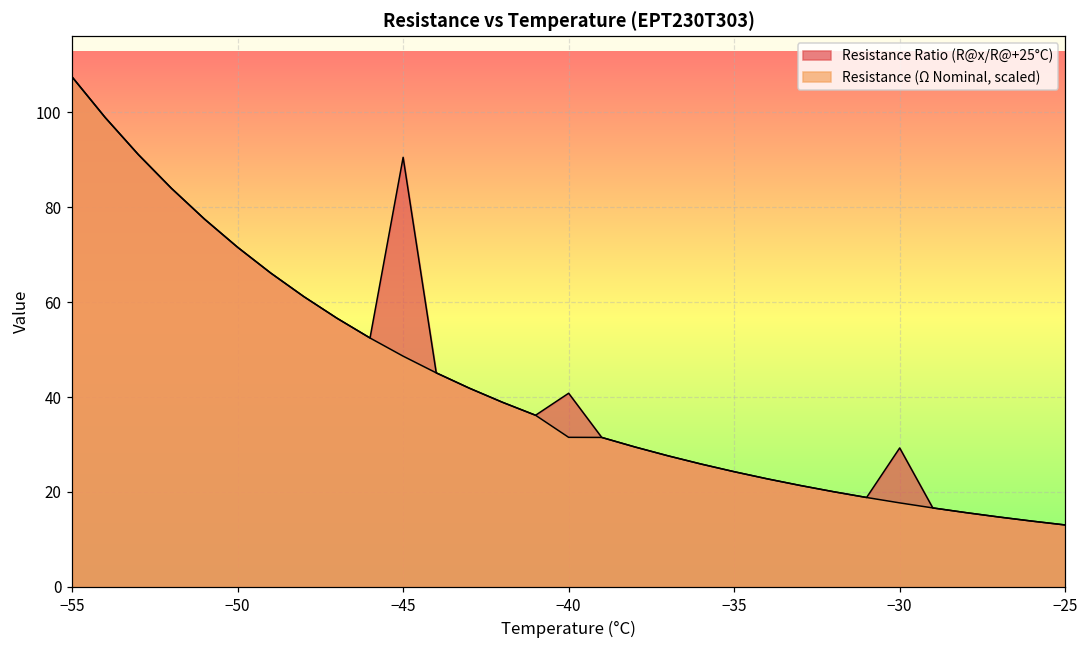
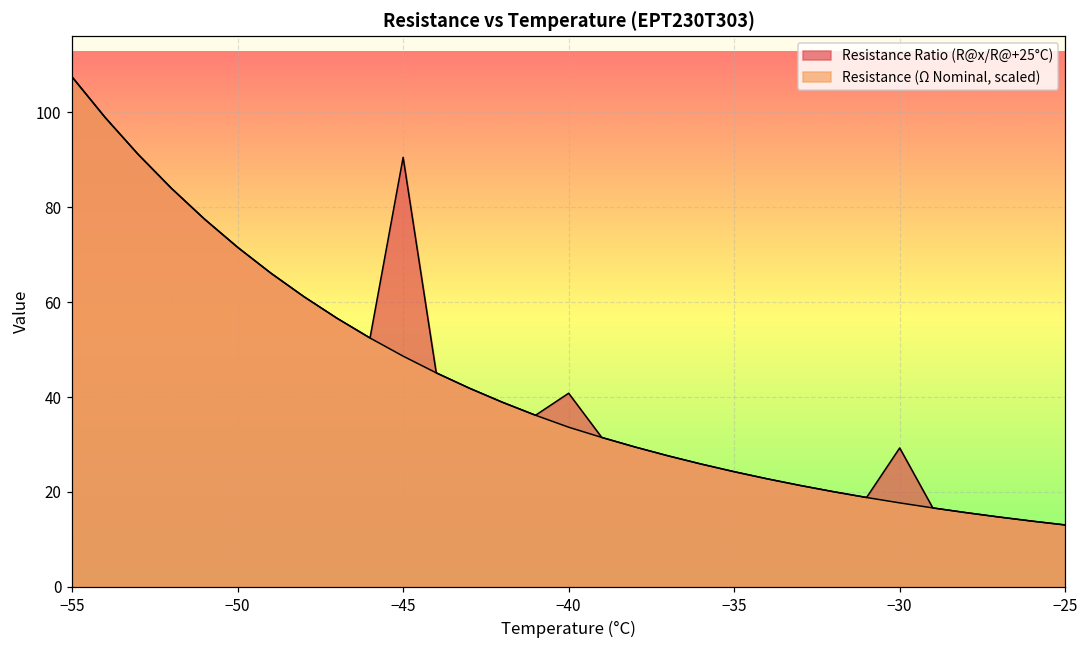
Resistance (Ω Nominal, scaled), −40: 32 -> 34
